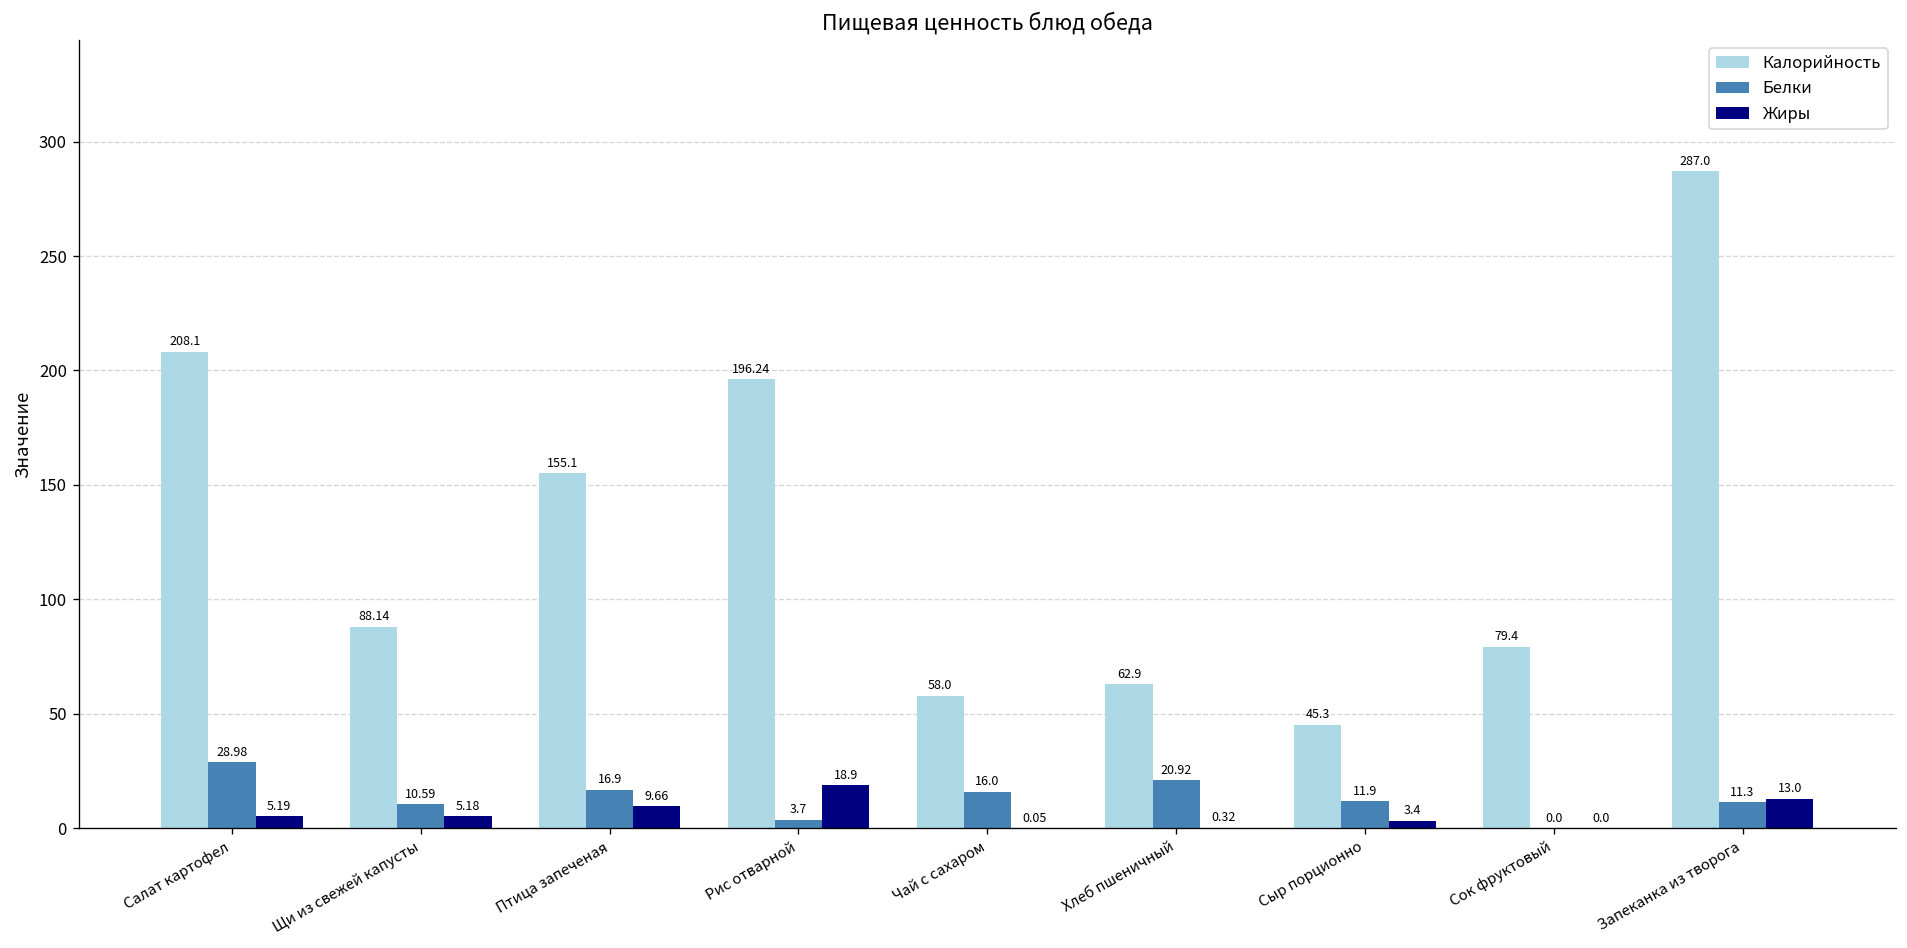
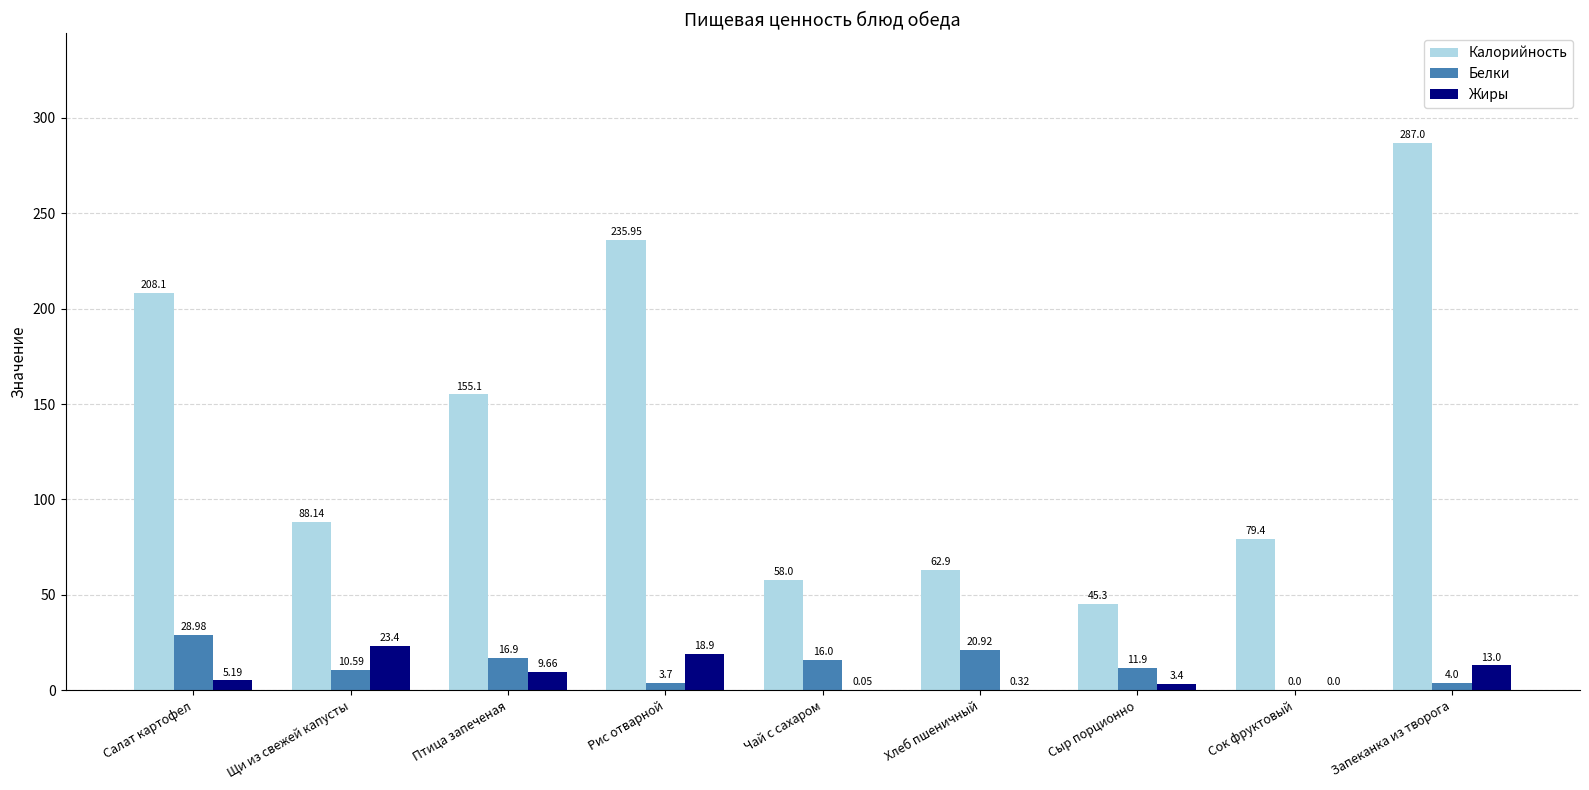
Жиры, Щи из свежей капусты: 5.18 -> 23.4
Калорийность, Рис отварной: 196.24 -> 235.95
Белки, Запеканка из творога: 11.3 -> 4.0
